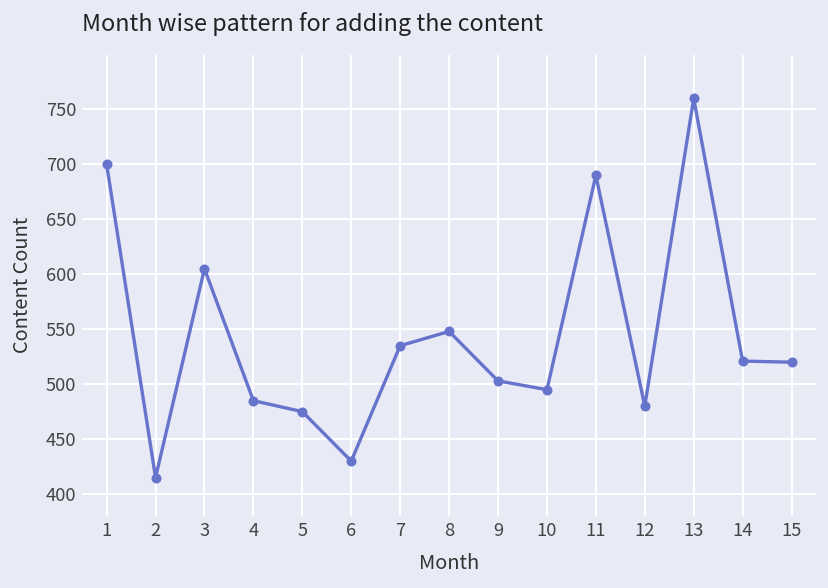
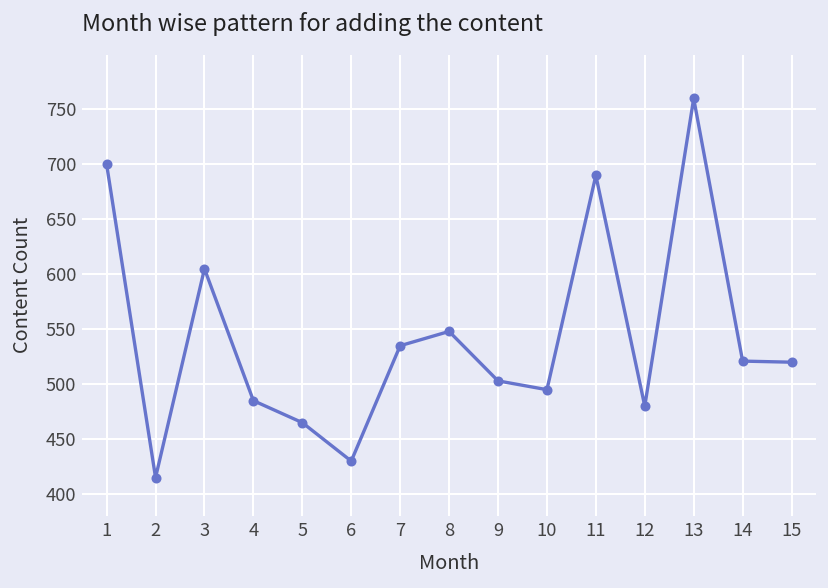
5: 480 -> 470
